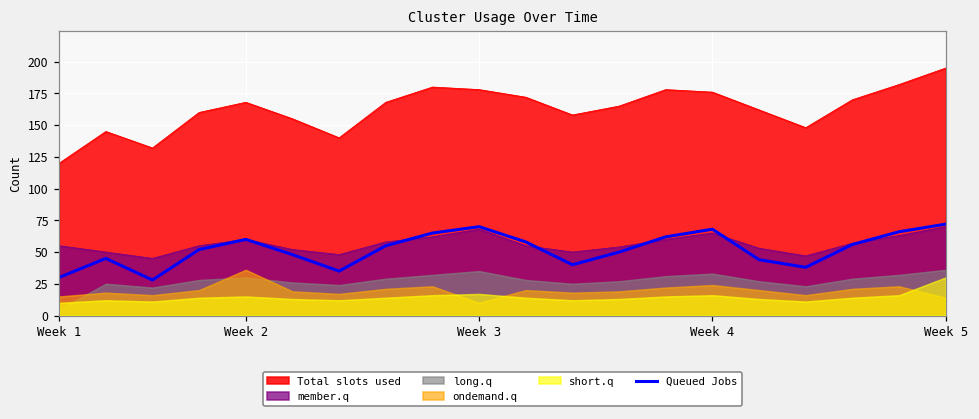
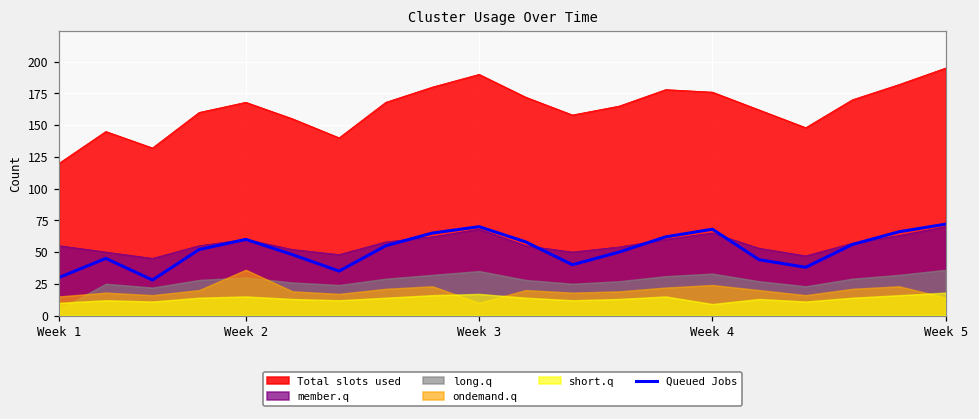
Total slots used, Week 3: 178 -> 190
short.q, Week 4: 16 -> 9
short.q, Week 5: 30 -> 18
